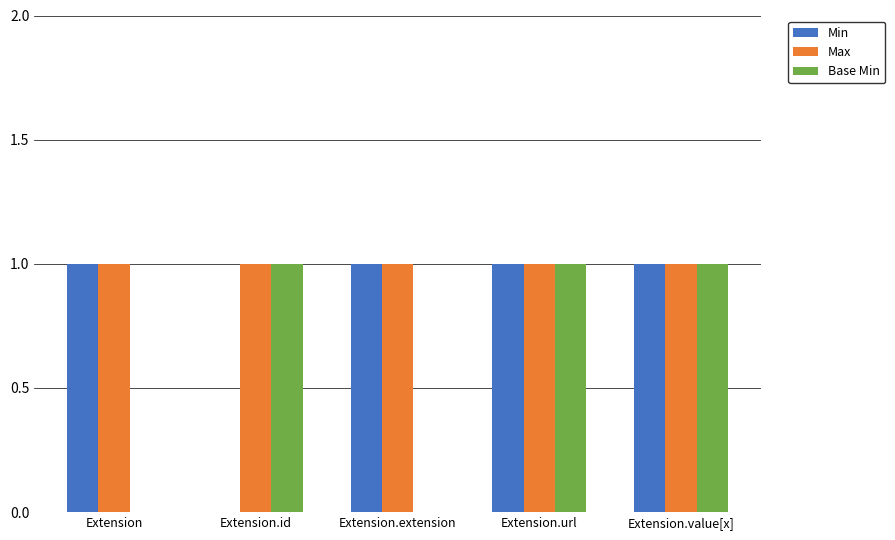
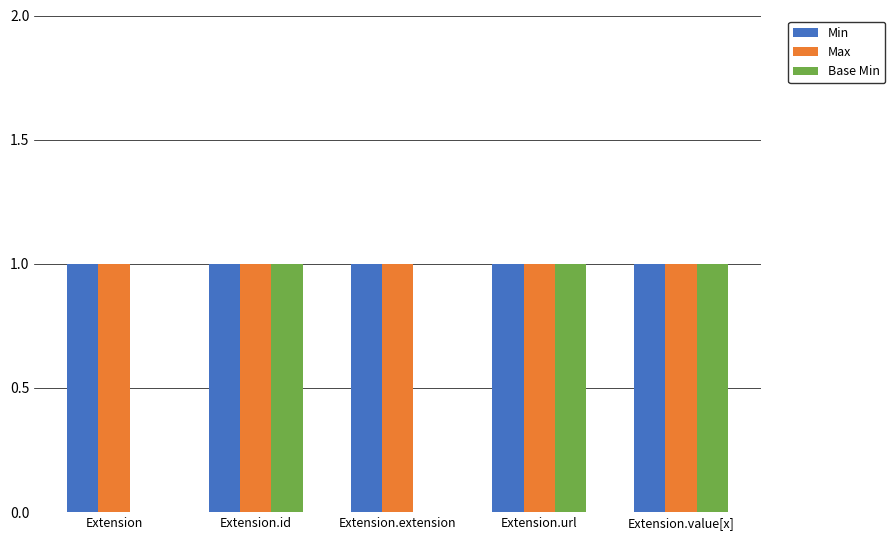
Min, Extension.id: 0 -> 1
